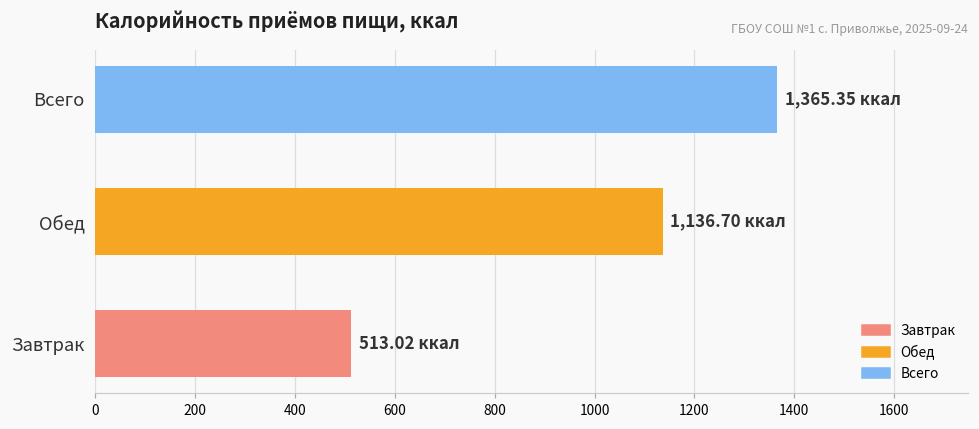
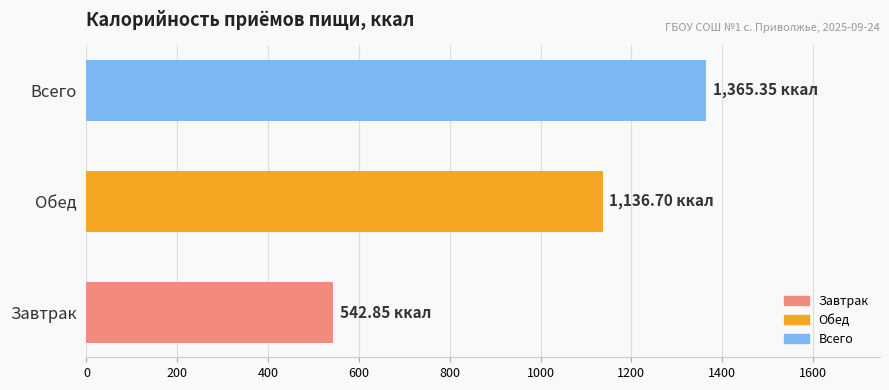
Завтрак: 513.02 -> 542.85
